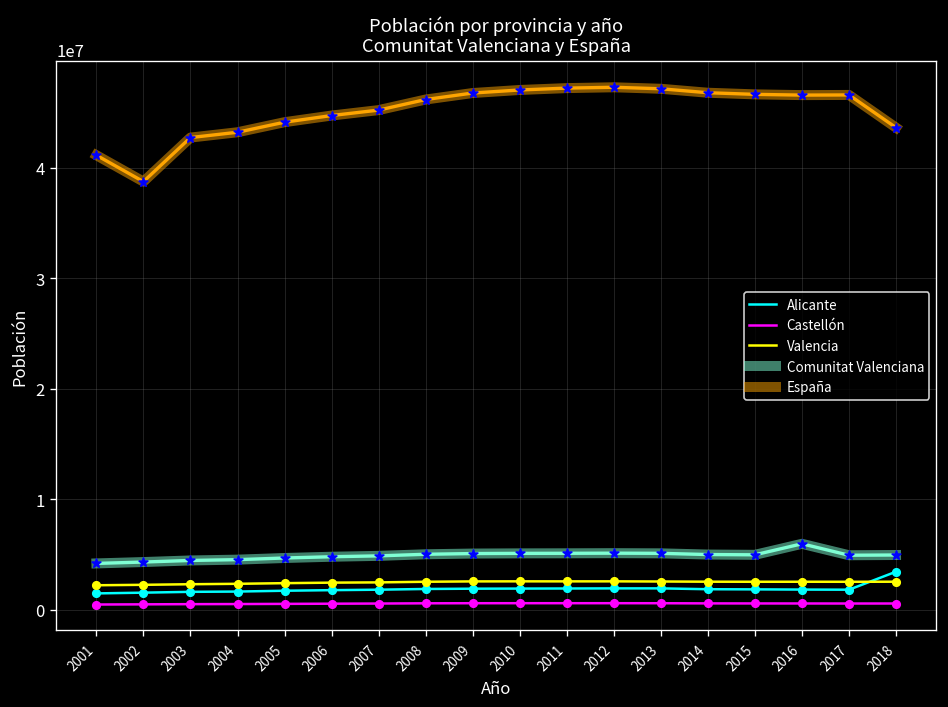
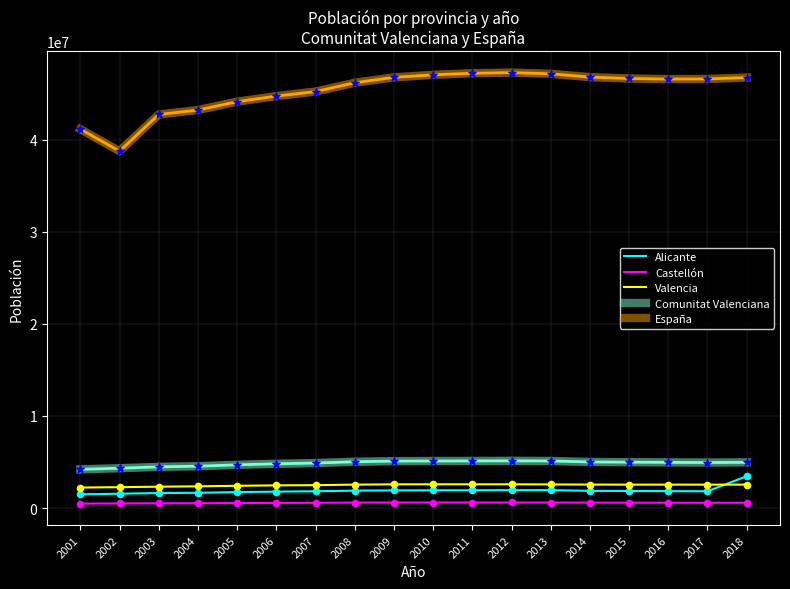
Comunitat Valenciana, 2016: 6000000 -> 5000000
España, 2018: 44000000 -> 47000000
